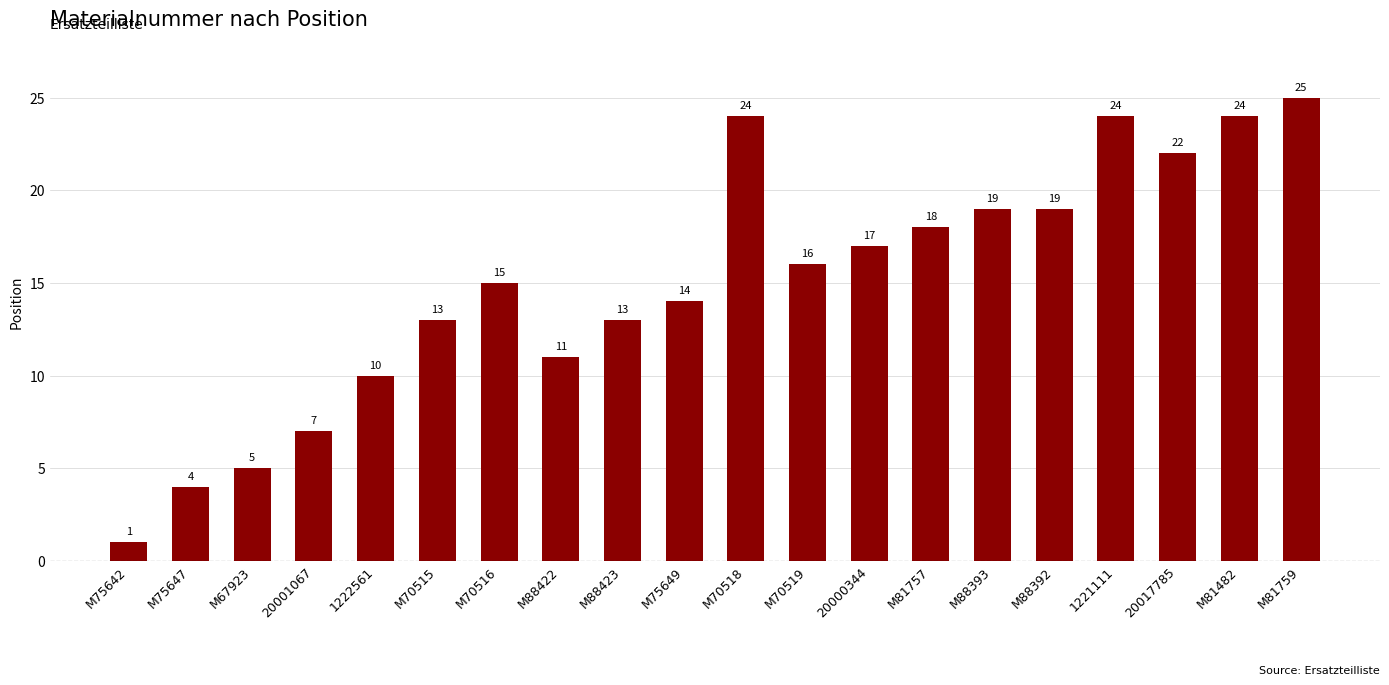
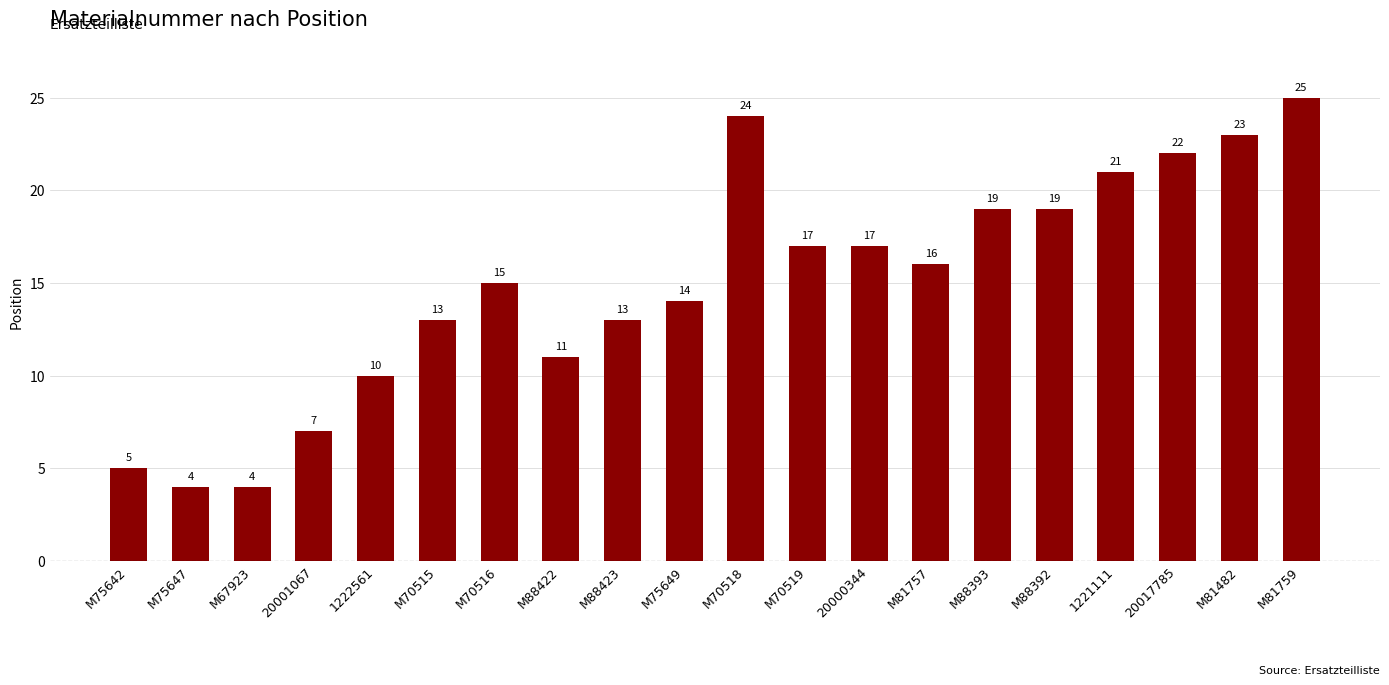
M75642: 1 -> 5
M67923: 5 -> 4
M70519: 16 -> 17
M81757: 18 -> 16
1221111: 24 -> 21
M81482: 24 -> 23
